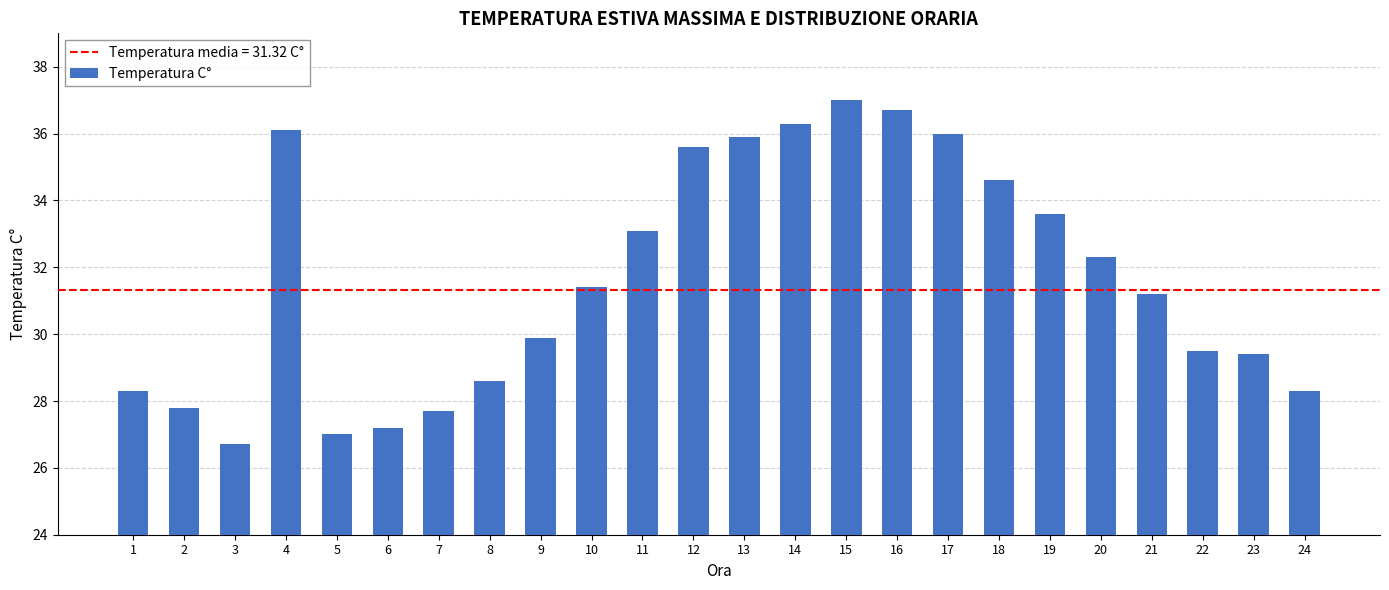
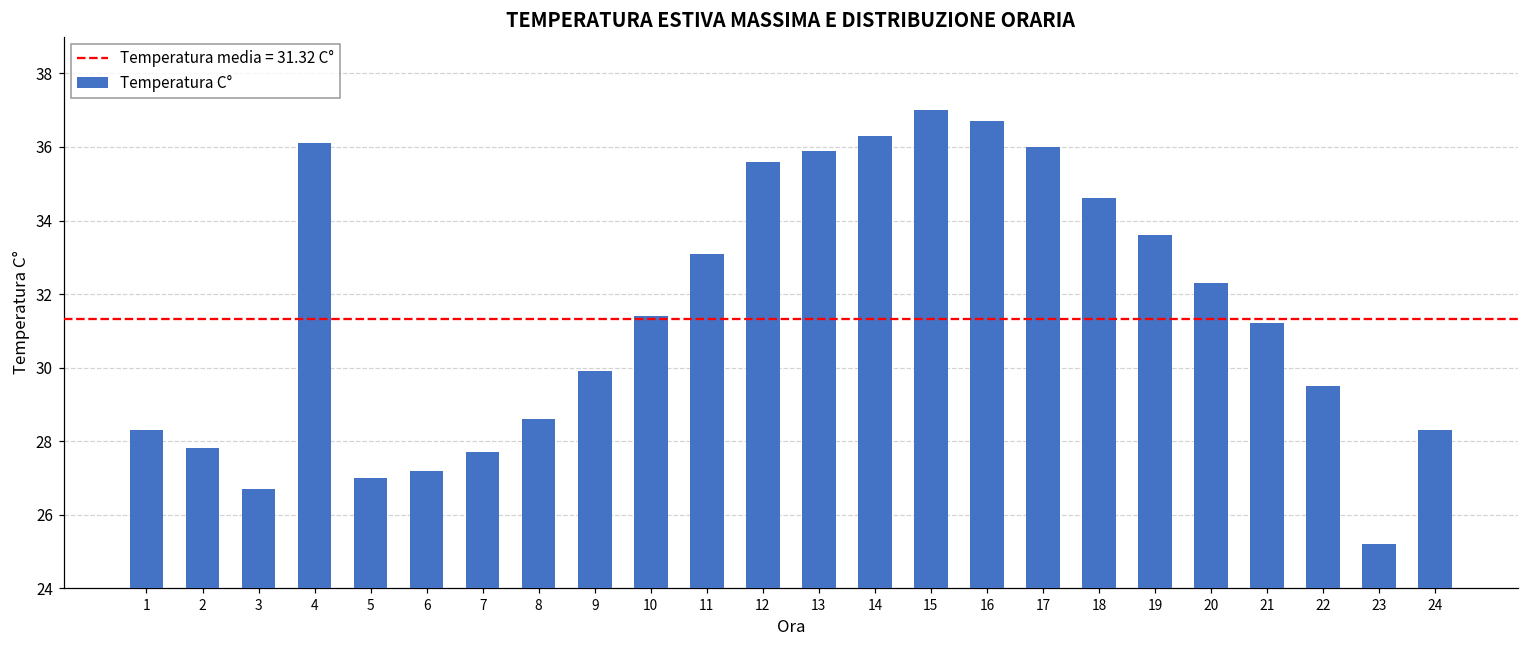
23: 29.4 -> 25.2
